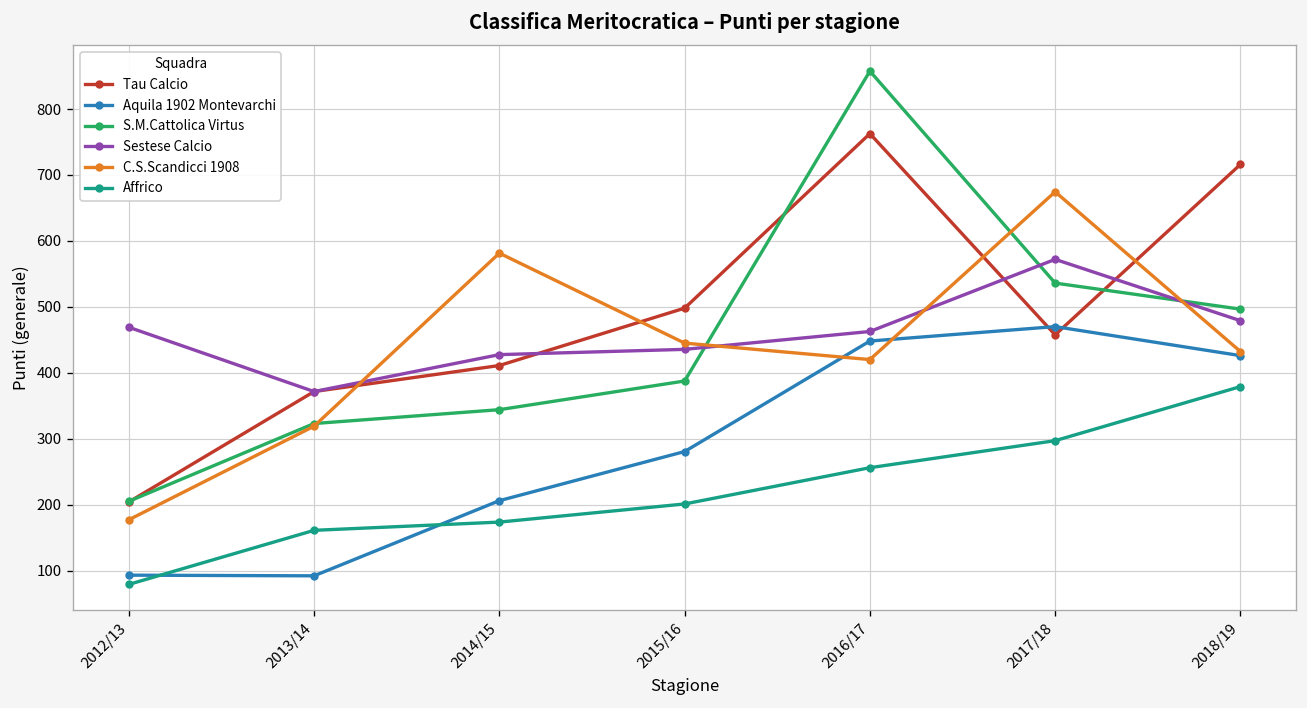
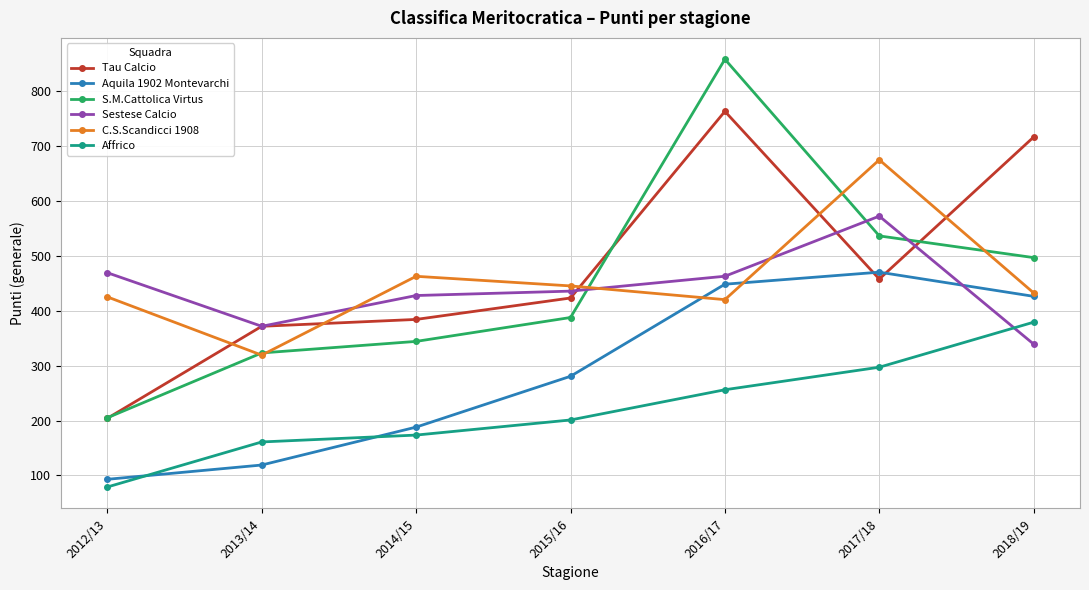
C.S.Scandicci 1908, 2012/13: 180 -> 430
Aquila 1902 Montevarchi, 2013/14: 90 -> 120
Tau Calcio, 2014/15: 410 -> 380
Aquila 1902 Montevarchi, 2014/15: 210 -> 190
C.S.Scandicci 1908, 2014/15: 580 -> 460
Tau Calcio, 2015/16: 500 -> 420
Sestese Calcio, 2018/19: 480 -> 340
